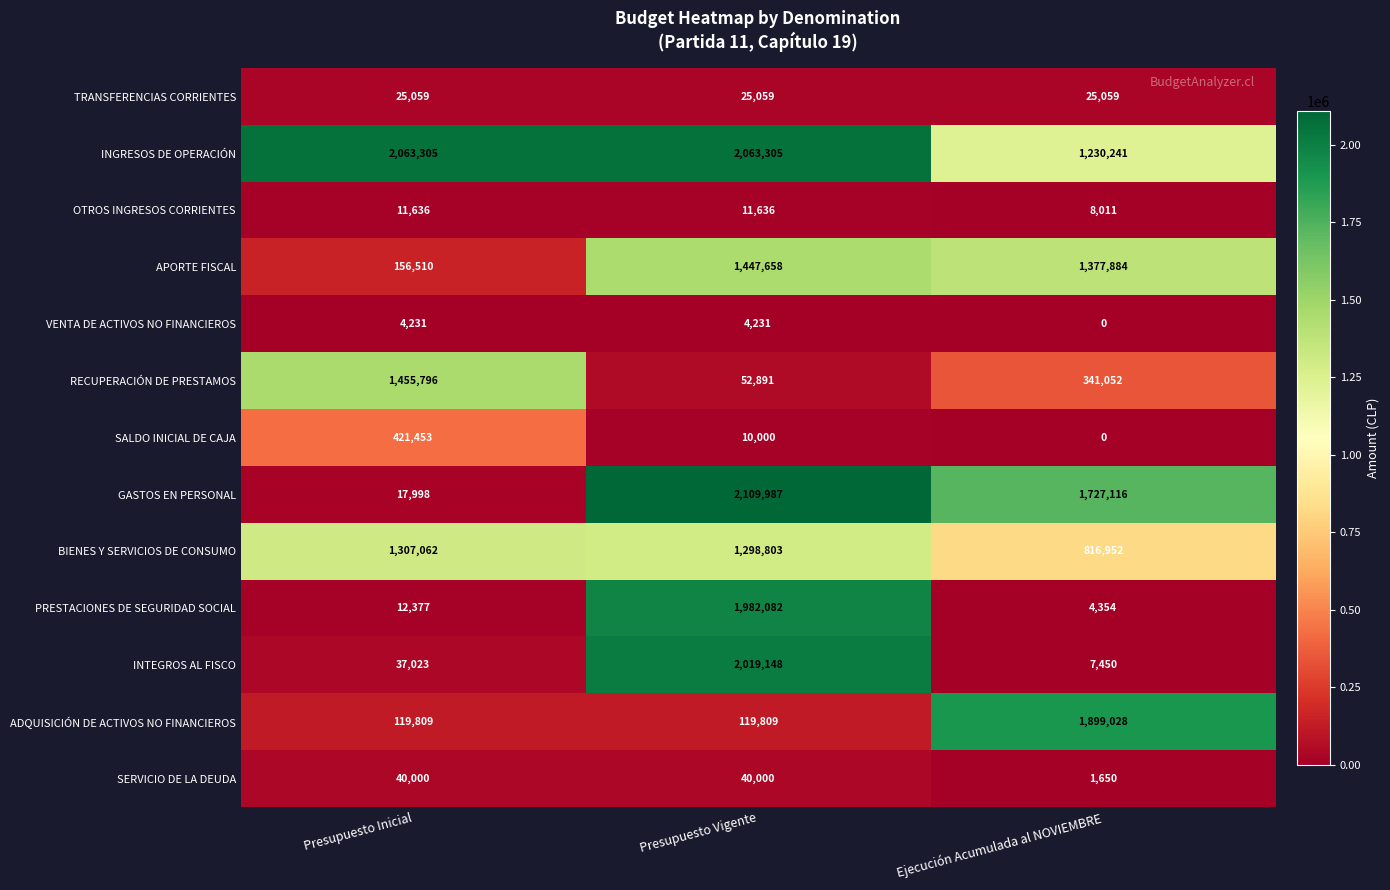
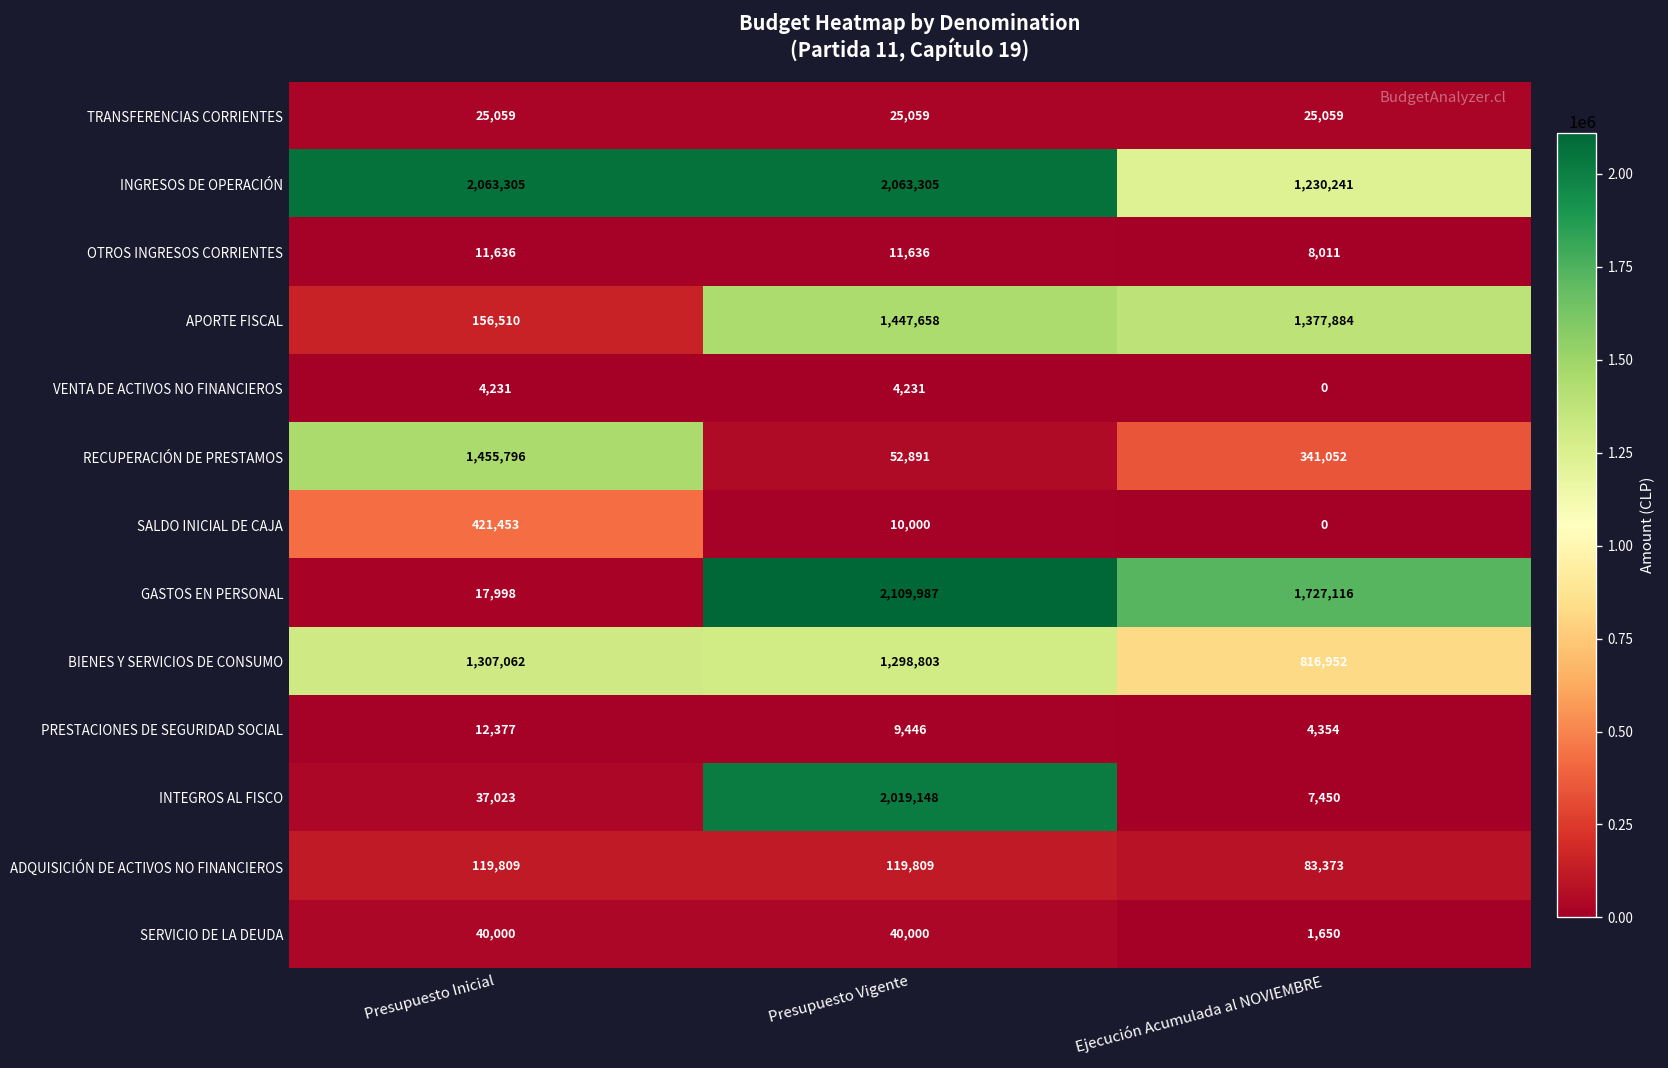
PRESTACIONES DE SEGURIDAD SOCIAL, Presupuesto Vigente: 1,982,082 -> 9,446
ADQUISICIÓN DE ACTIVOS NO FINANCIEROS, Ejecución Acumulada al NOVIEMBRE: 1,899,028 -> 83,373
